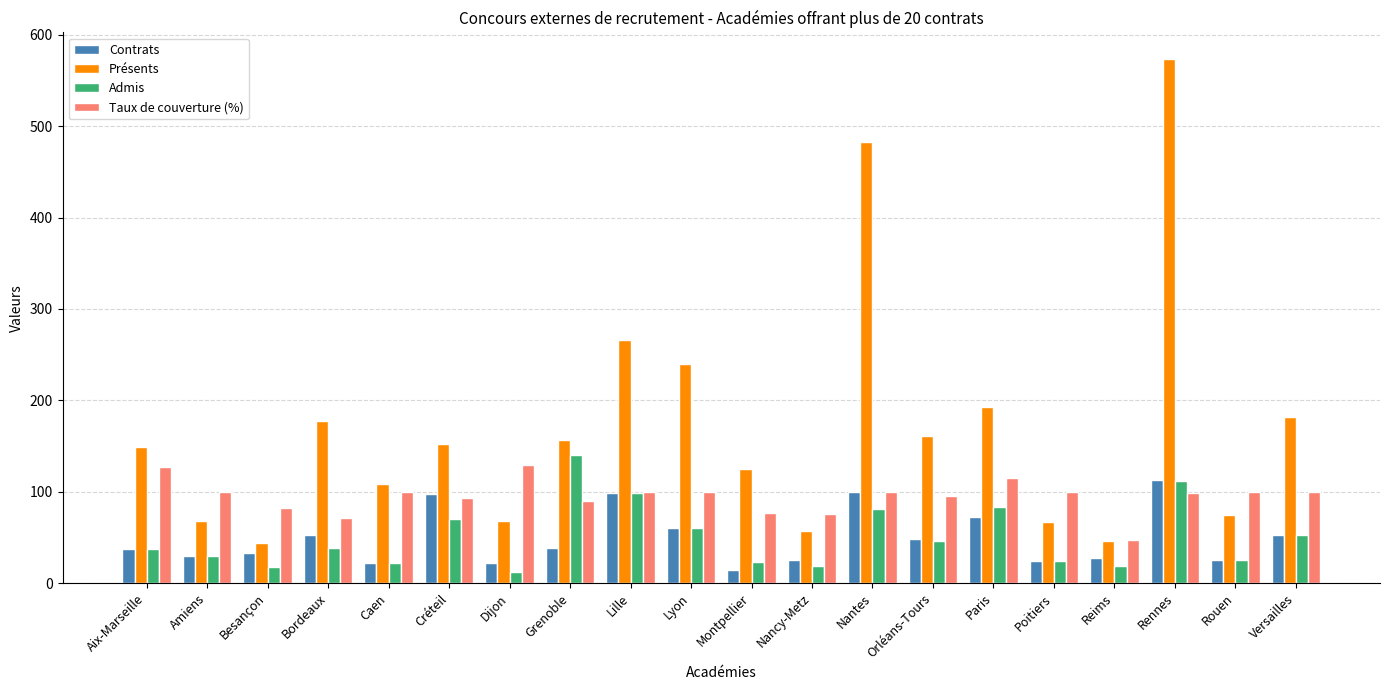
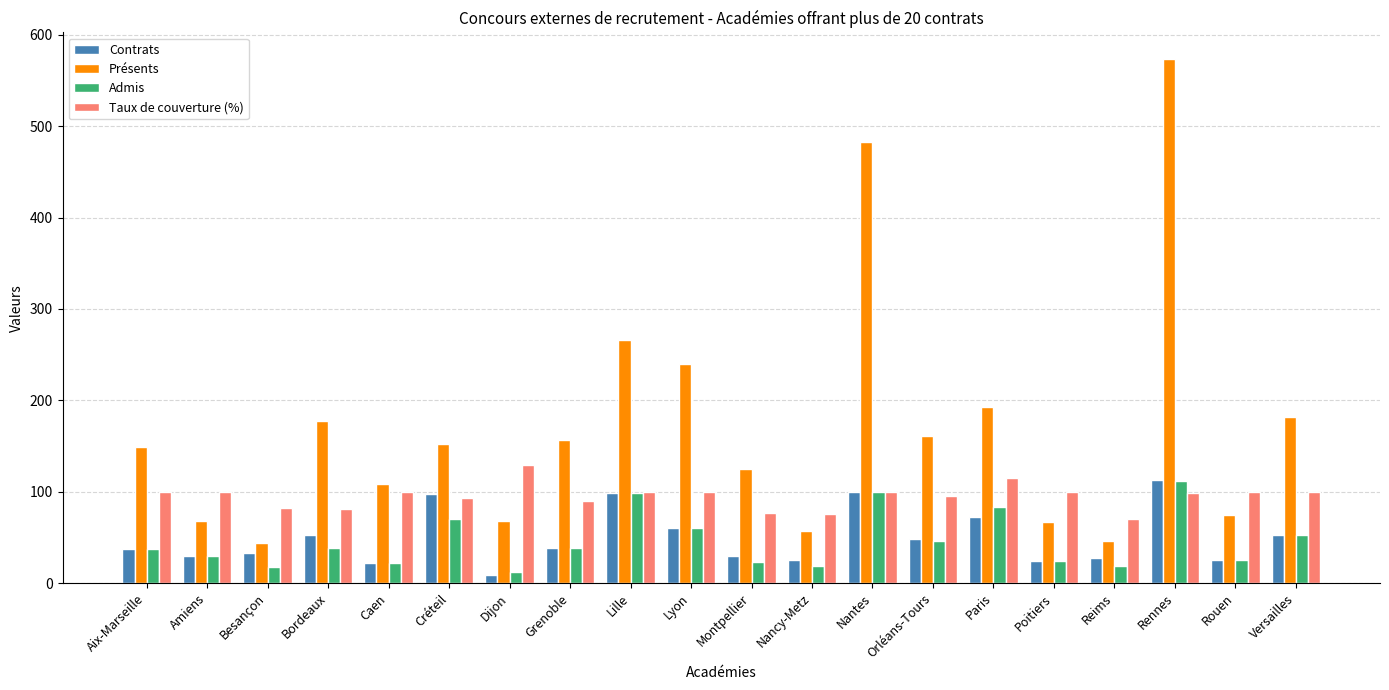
Taux de couverture (%), Aix-Marseille: 130 -> 100
Taux de couverture (%), Bordeaux: 70 -> 80
Contrats, Dijon: 20 -> 10
Admis, Grenoble: 140 -> 40
Contrats, Montpellier: 10 -> 30
Admis, Nantes: 80 -> 100
Taux de couverture (%), Reims: 50 -> 70
